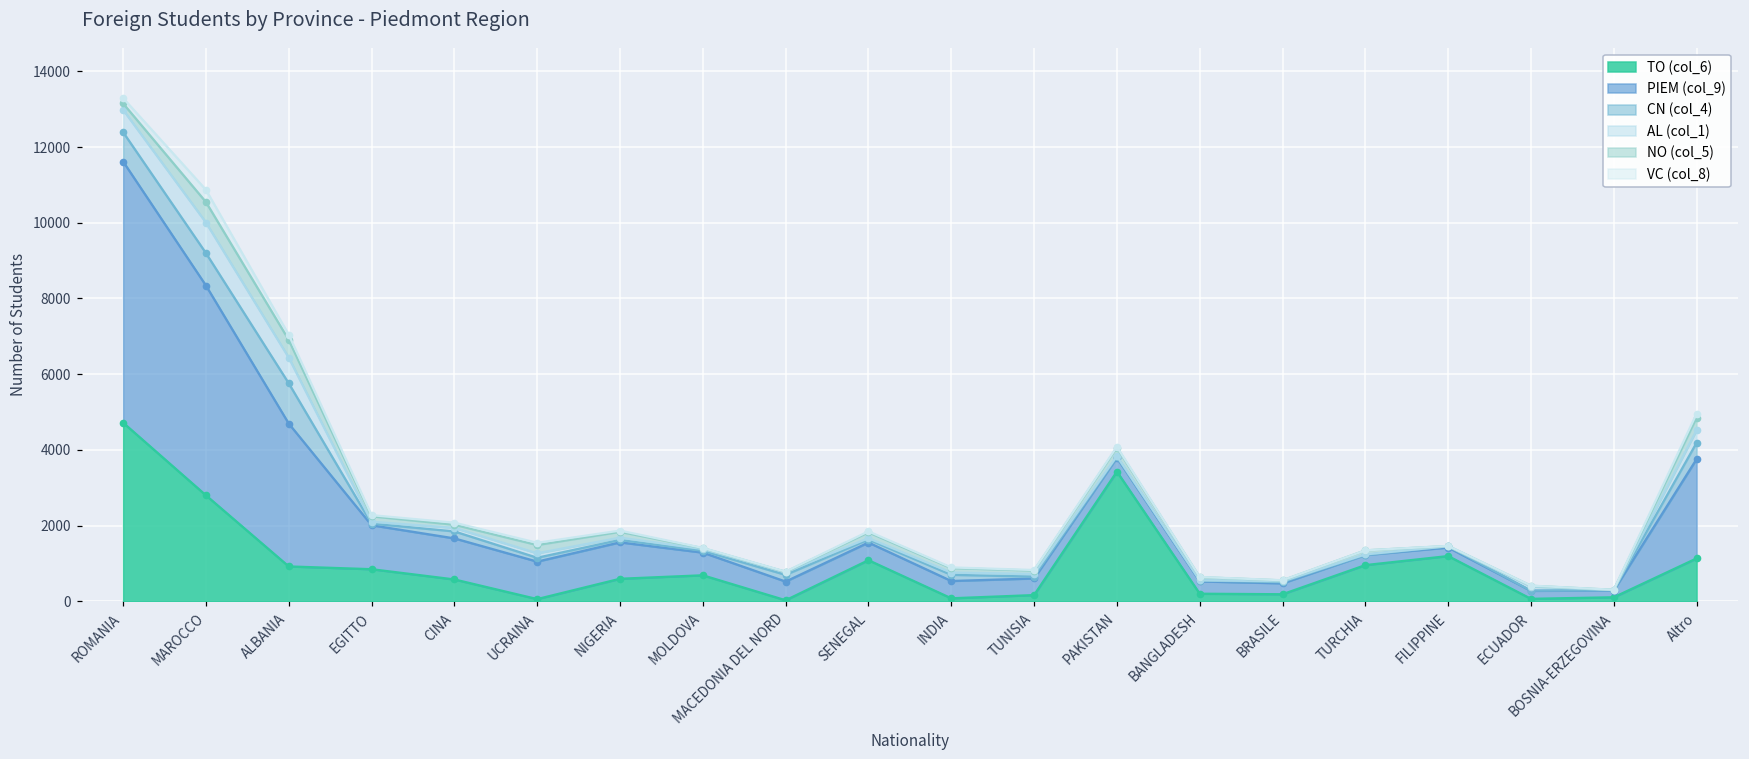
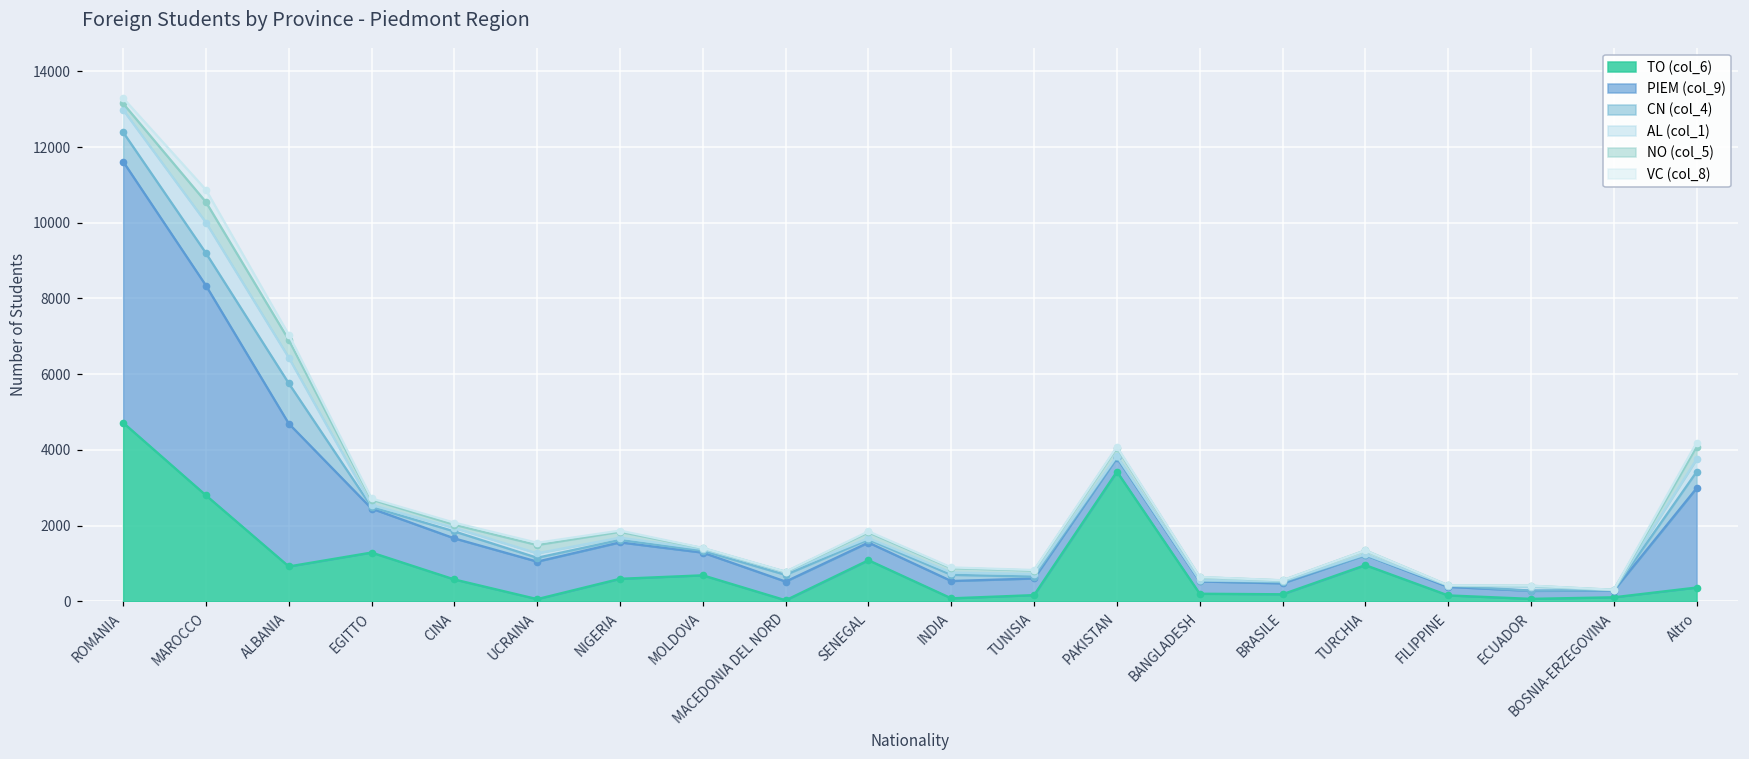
TO (col_6), EGITTO: 800 -> 1300
TO (col_6), FILIPPINE: 1200 -> 200
TO (col_6), Altro: 1100 -> 400
